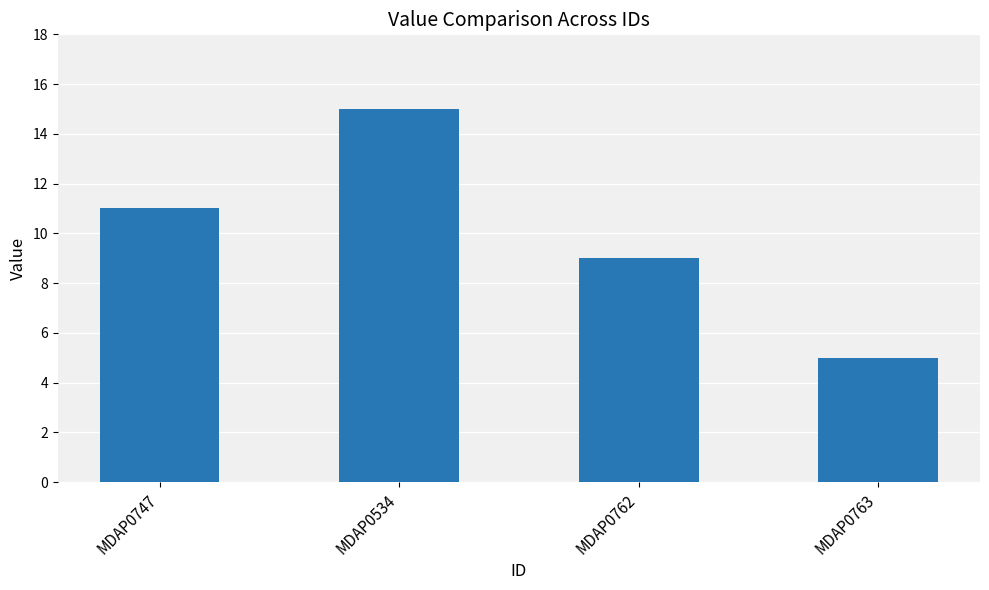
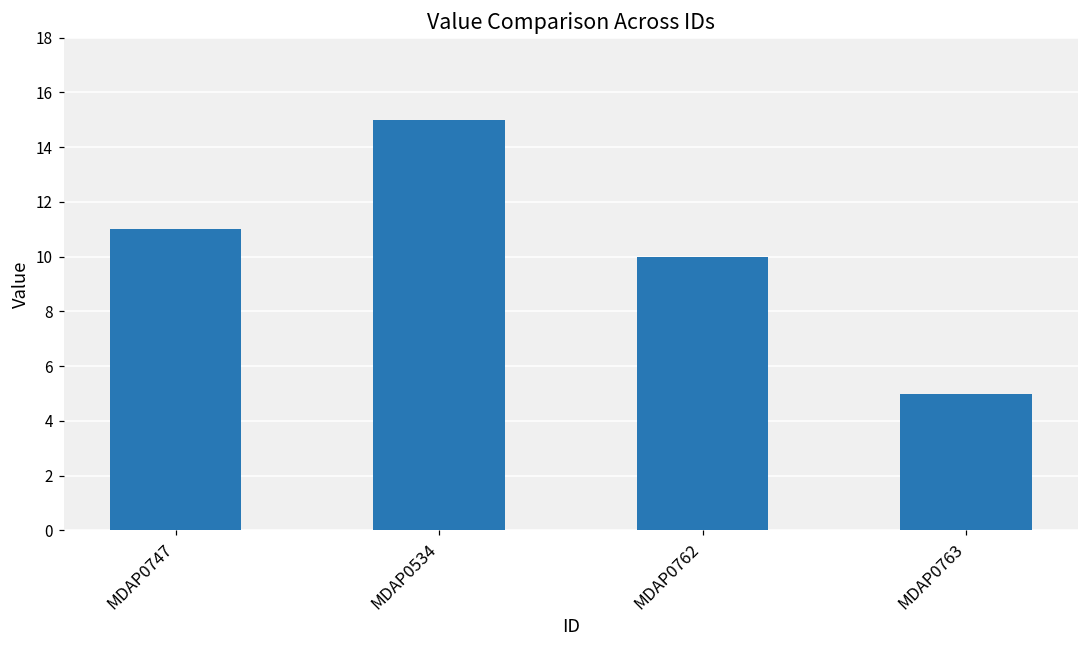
MDAP0762: 9 -> 10
